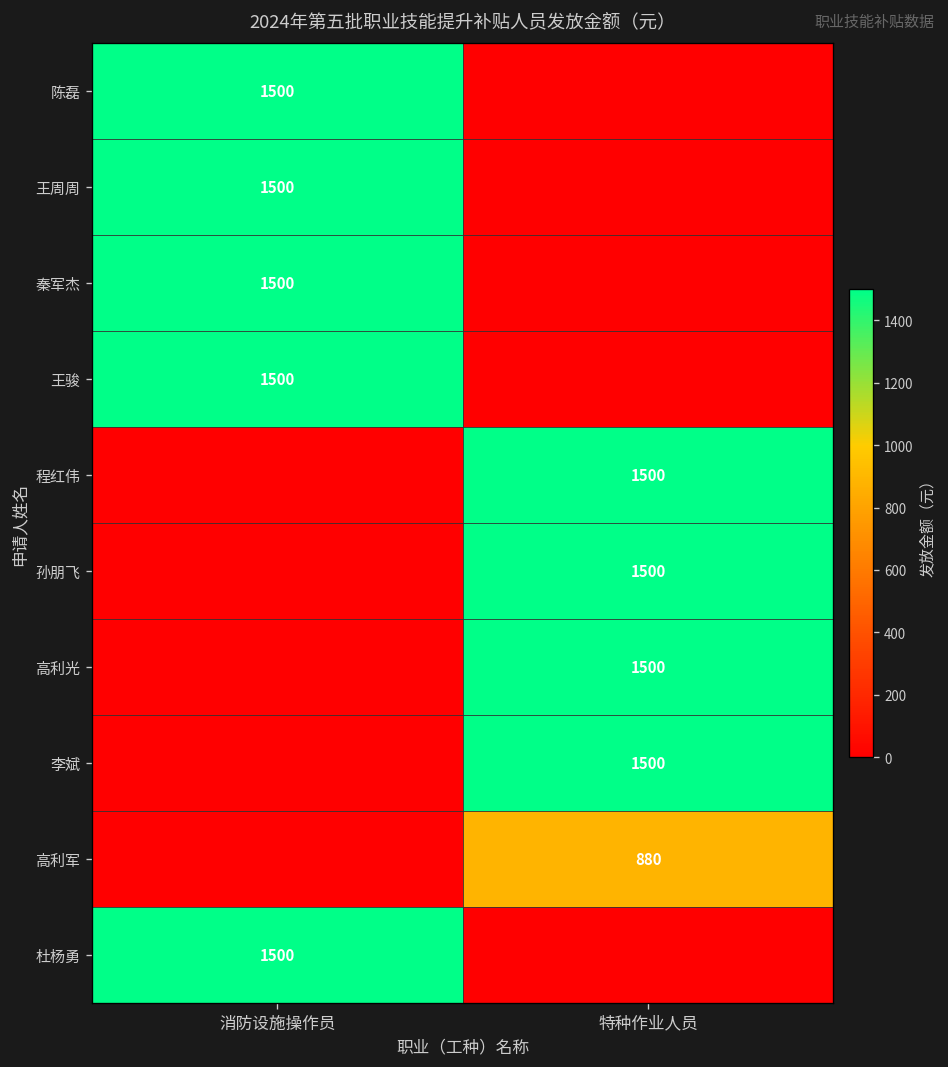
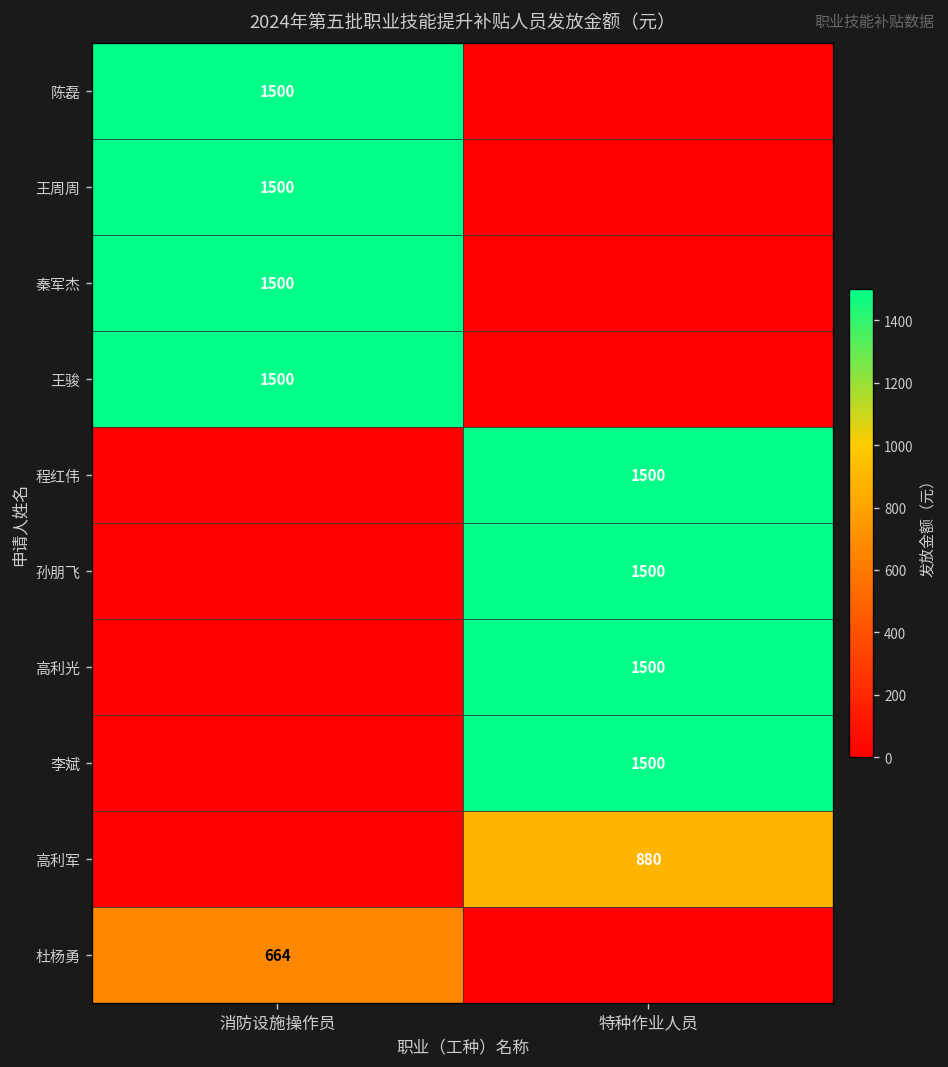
杜杨勇, 消防设施操作员: 1500 -> 664
